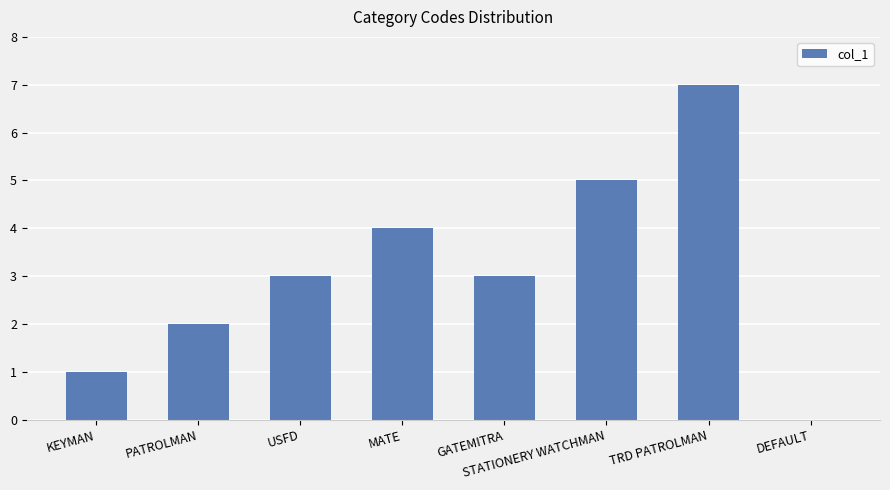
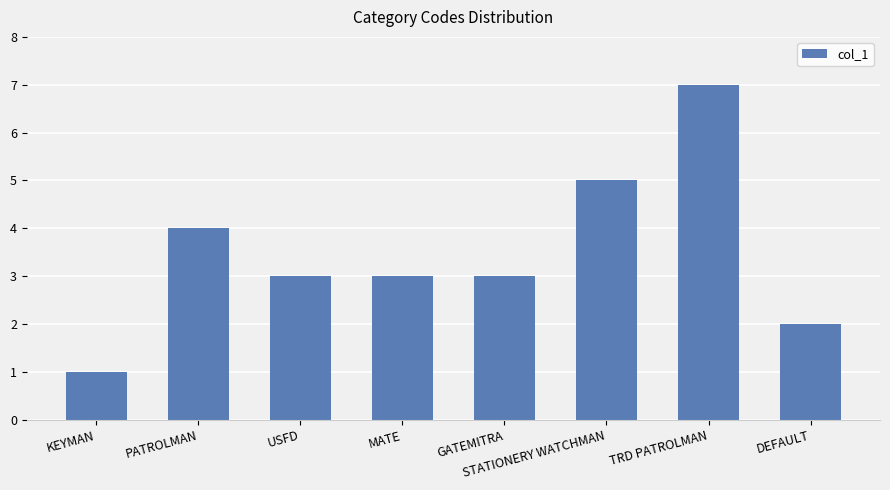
PATROLMAN: 2 -> 4
MATE: 4 -> 3
DEFAULT: 0 -> 2
